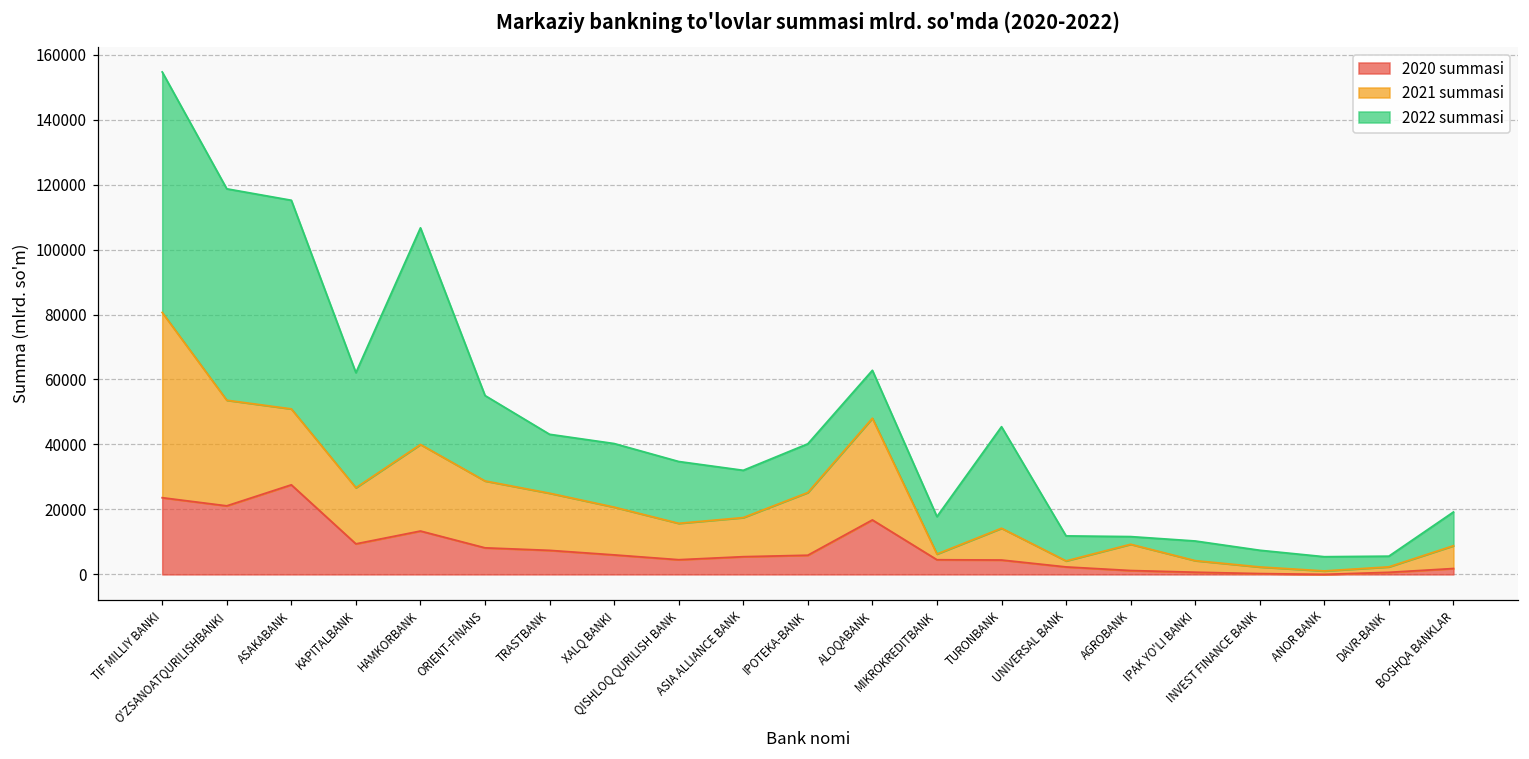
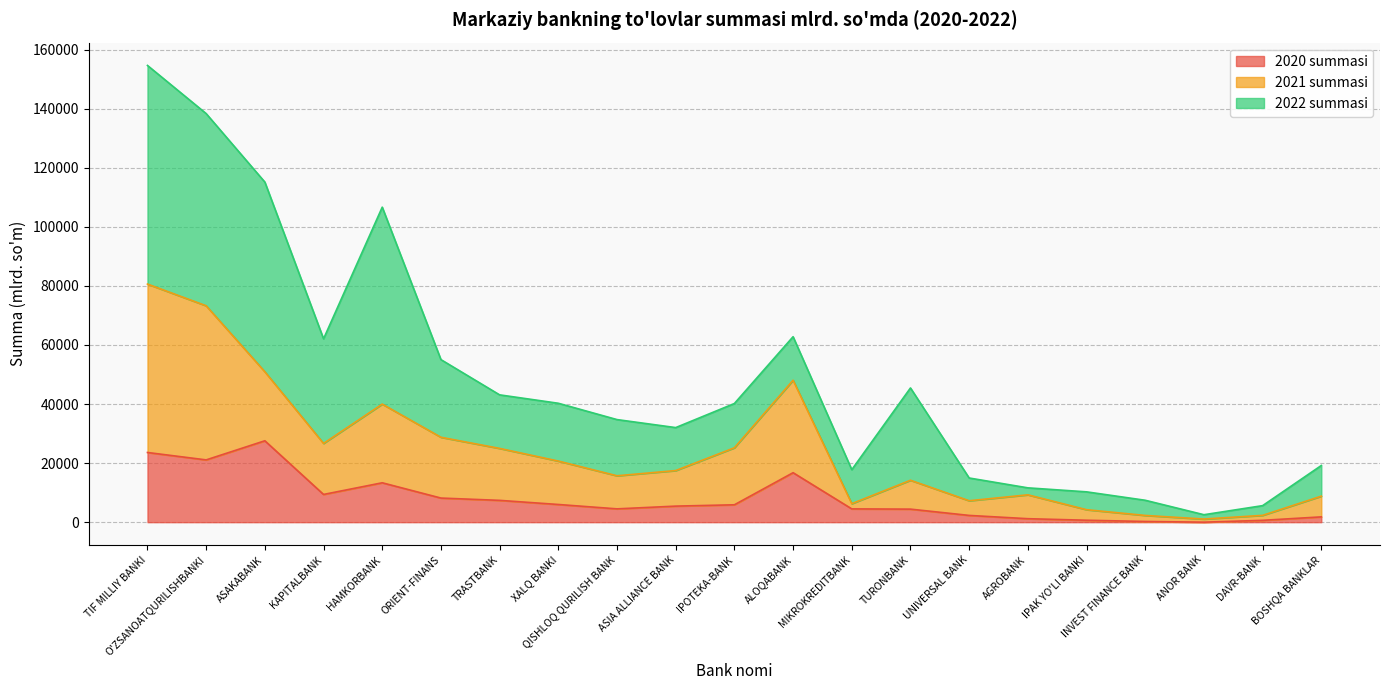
2021 summasi, O'ZSANOATQURILISHBANKI: 33000 -> 52000
2021 summasi, UNIVERSAL BANK: 2000 -> 5000
2022 summasi, ANOR BANK: 4000 -> 1000
